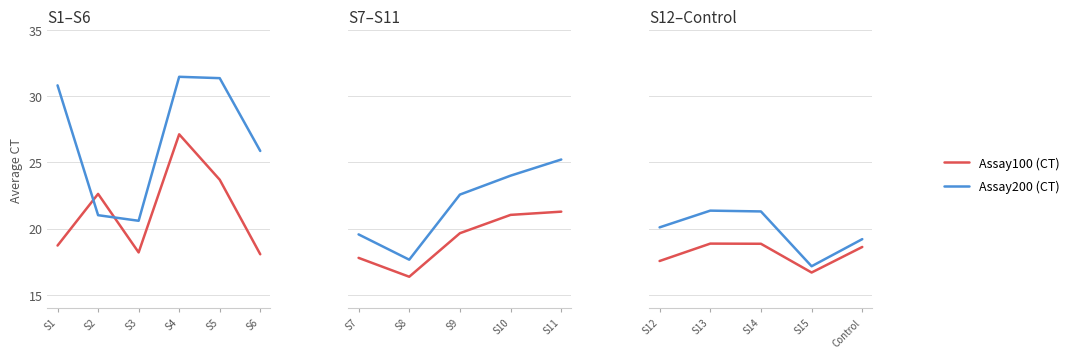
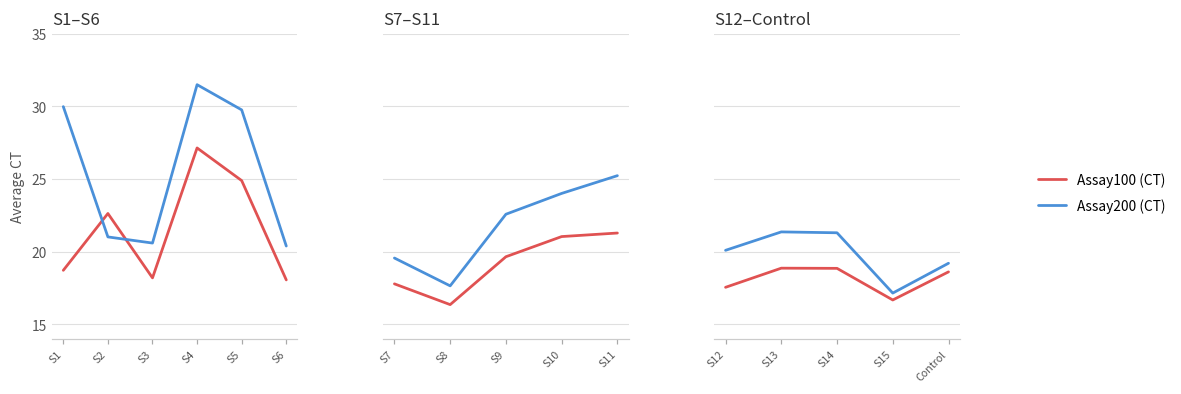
S1–S6, Assay200 (CT), S1: 30.8 -> 30.0
S1–S6, Assay100 (CT), S5: 23.7 -> 24.9
S1–S6, Assay200 (CT), S5: 31.4 -> 29.7
S1–S6, Assay200 (CT), S6: 25.9 -> 20.4
